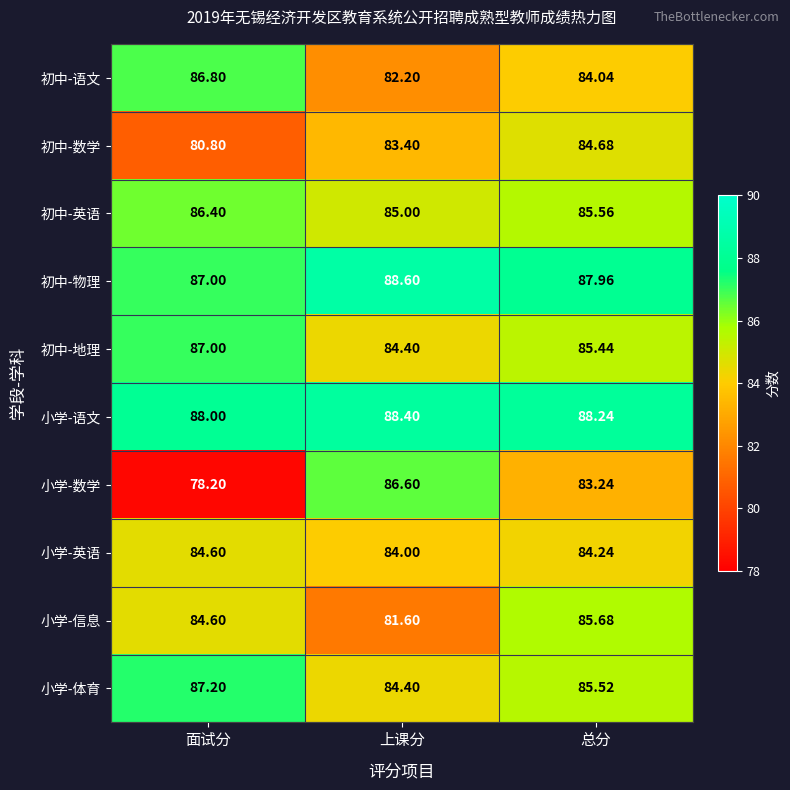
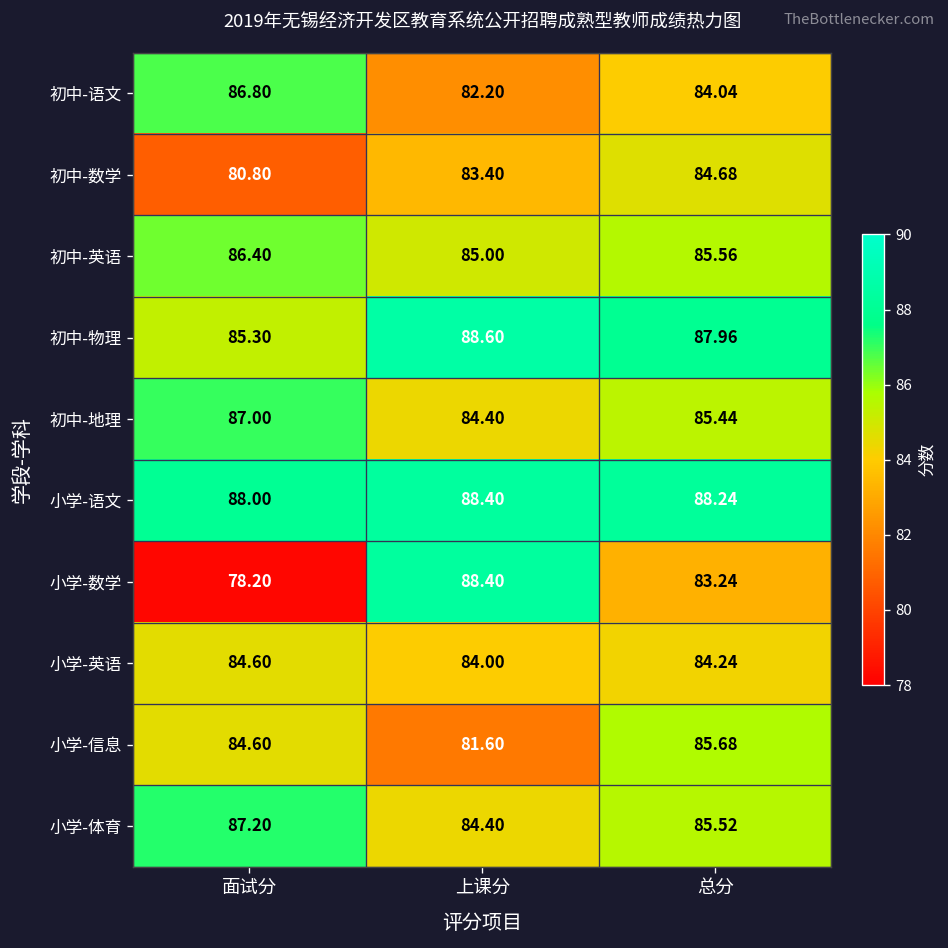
初中-物理, 面试分: 87.00 -> 85.30
小学-数学, 上课分: 86.60 -> 88.40
